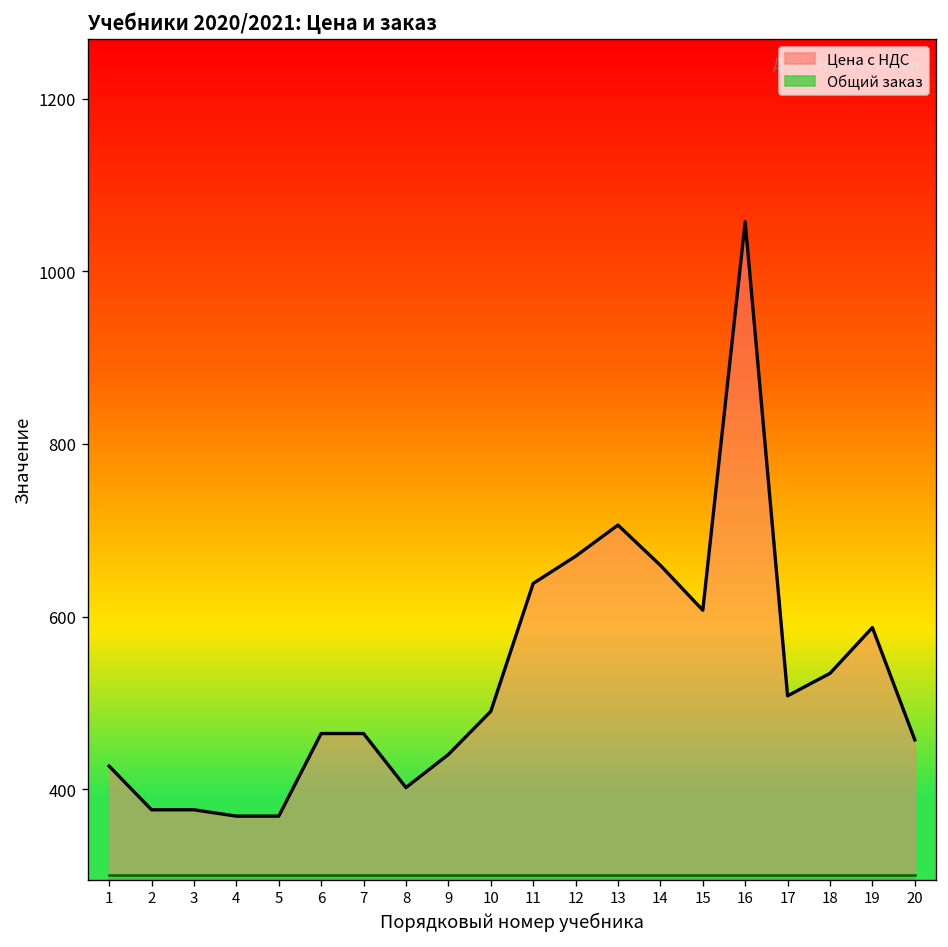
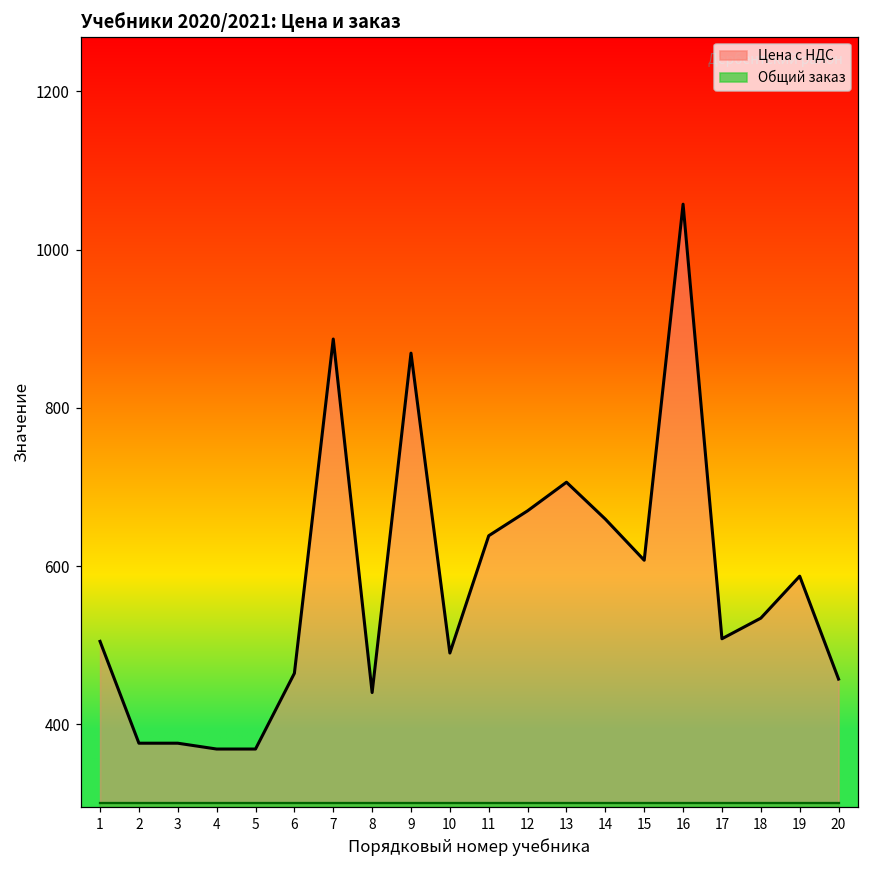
Цена с НДС, 1: 430 -> 500
Цена с НДС, 7: 460 -> 890
Цена с НДС, 8: 400 -> 440
Цена с НДС, 9: 440 -> 870
